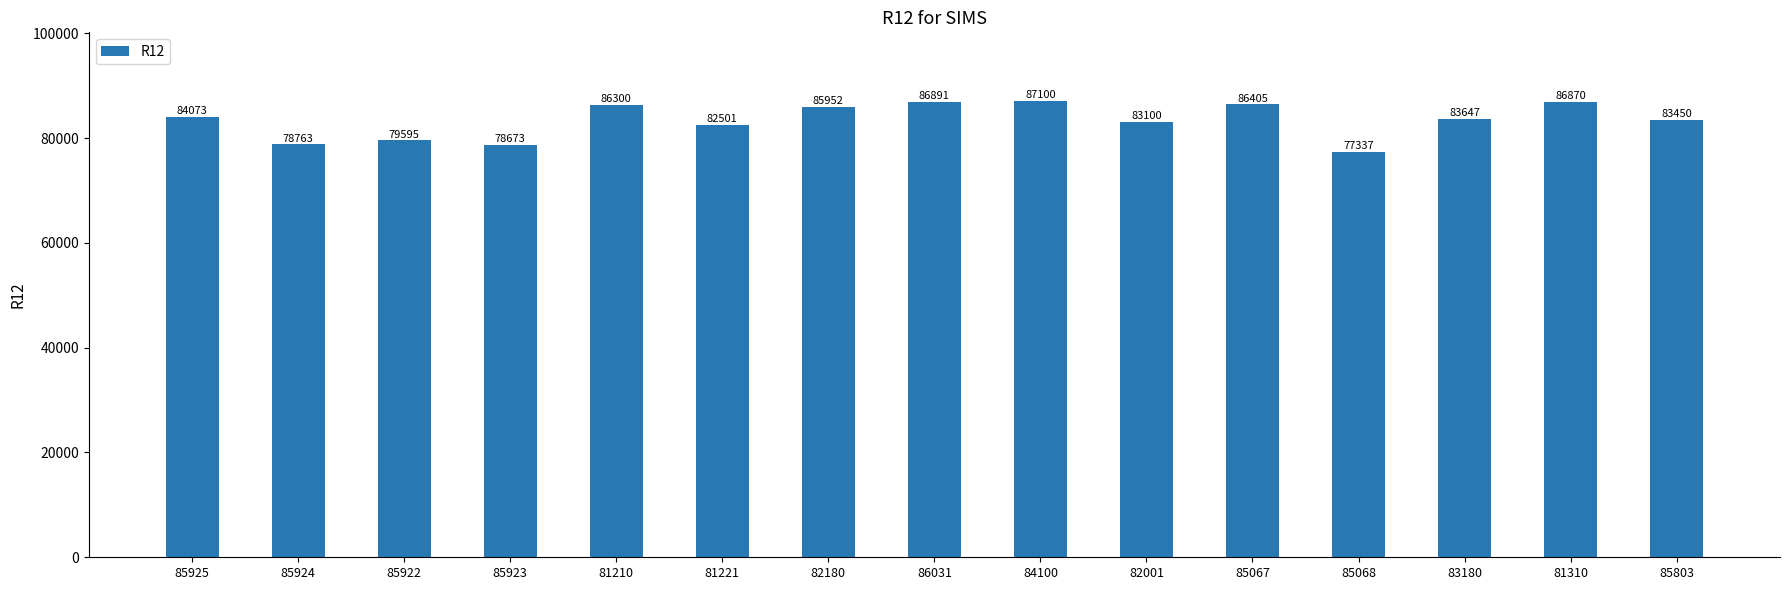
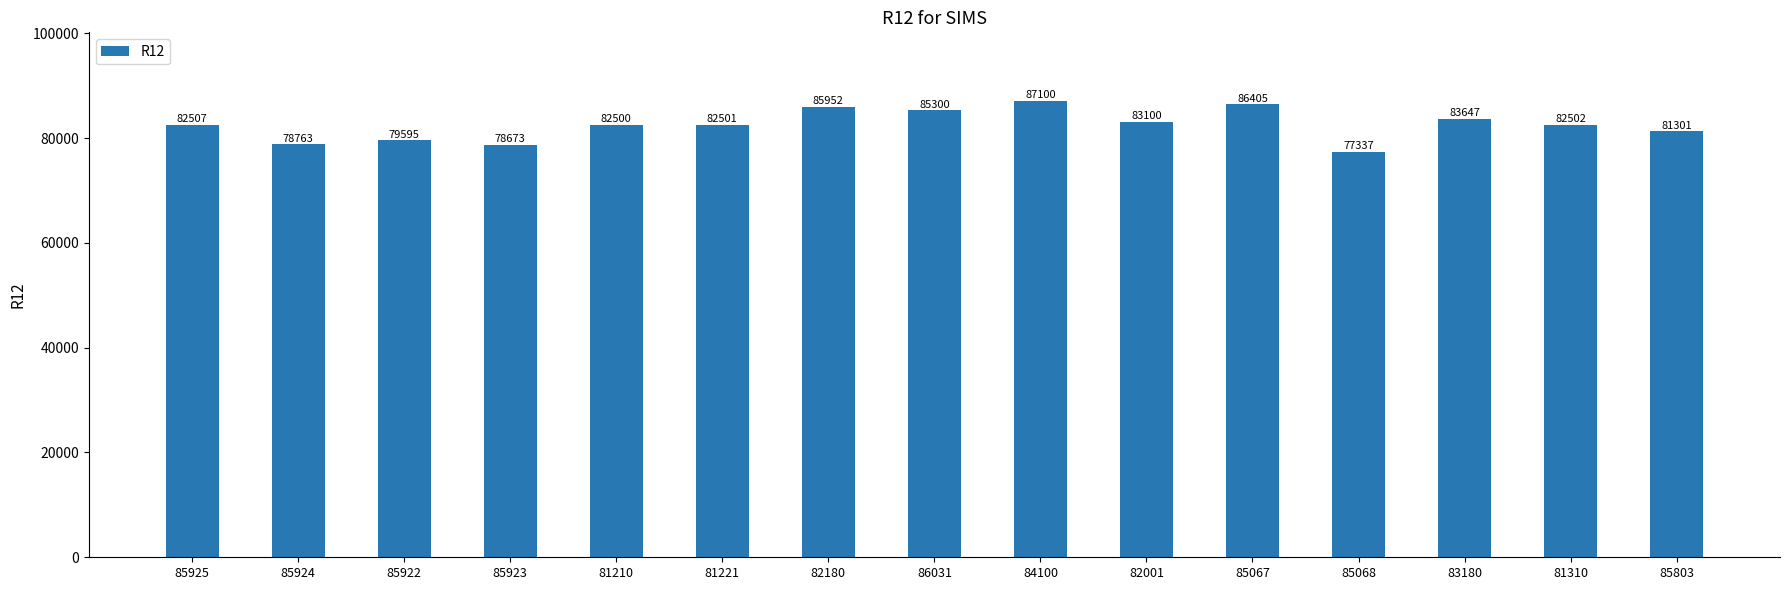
85925: 84073 -> 82507
81210: 86300 -> 82500
86031: 86891 -> 85300
81310: 86870 -> 82502
85803: 83450 -> 81301
